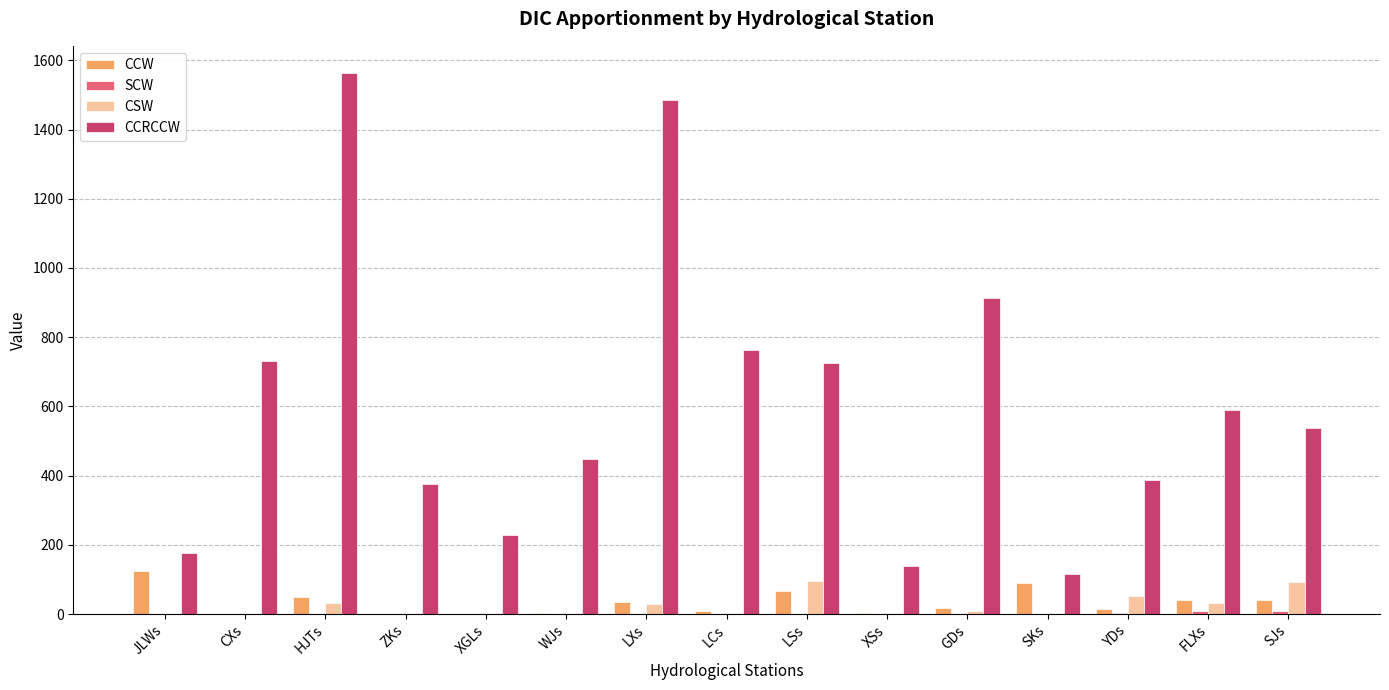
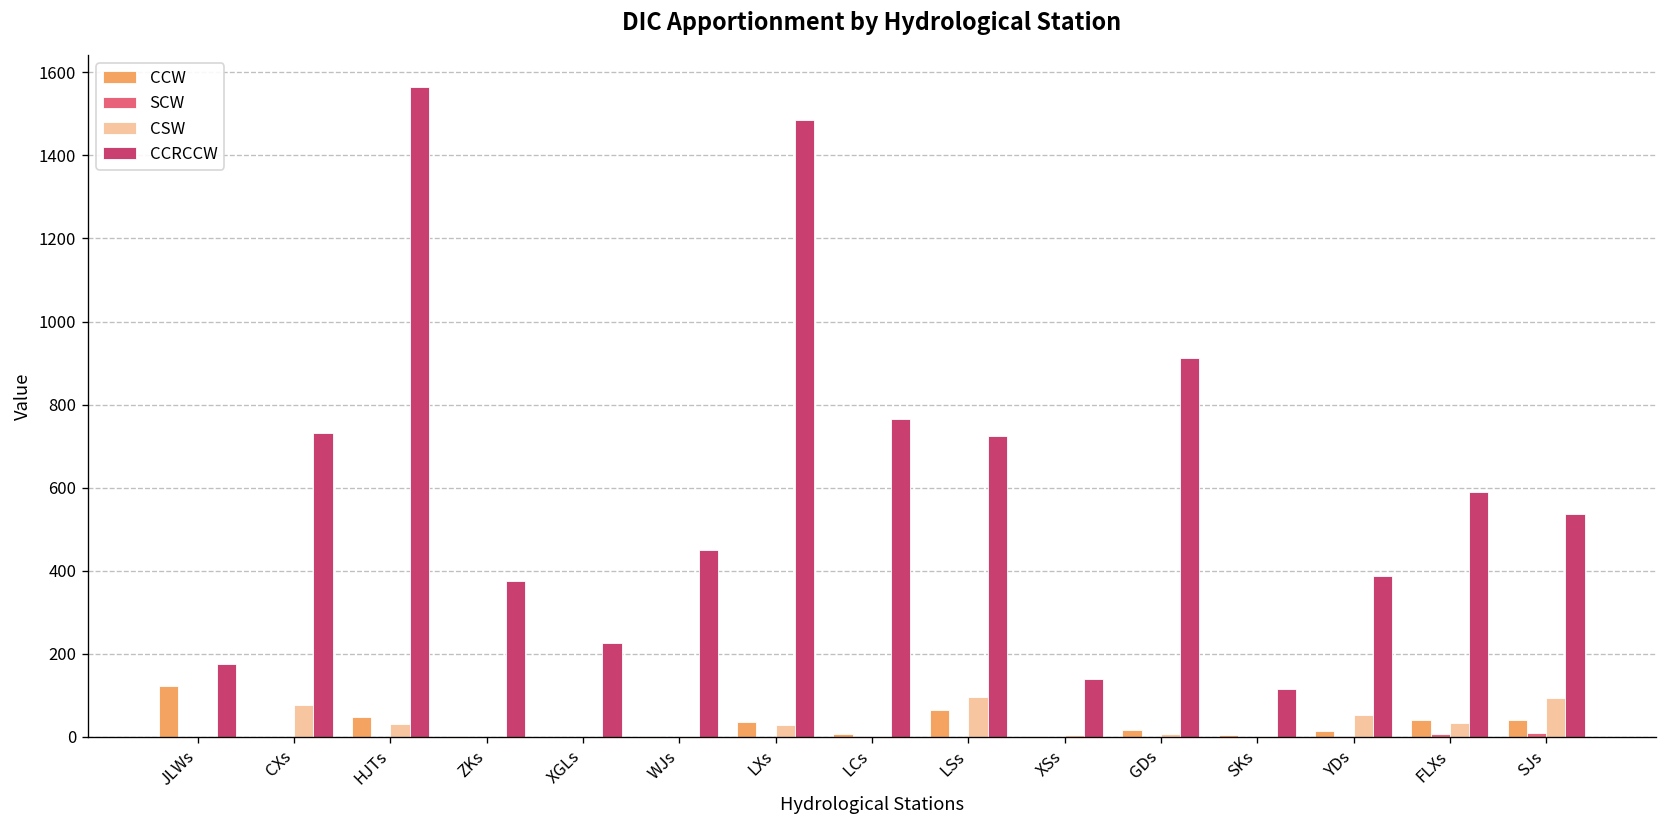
CSW, CXs: 0 -> 80
CCW, SKs: 90 -> 0
